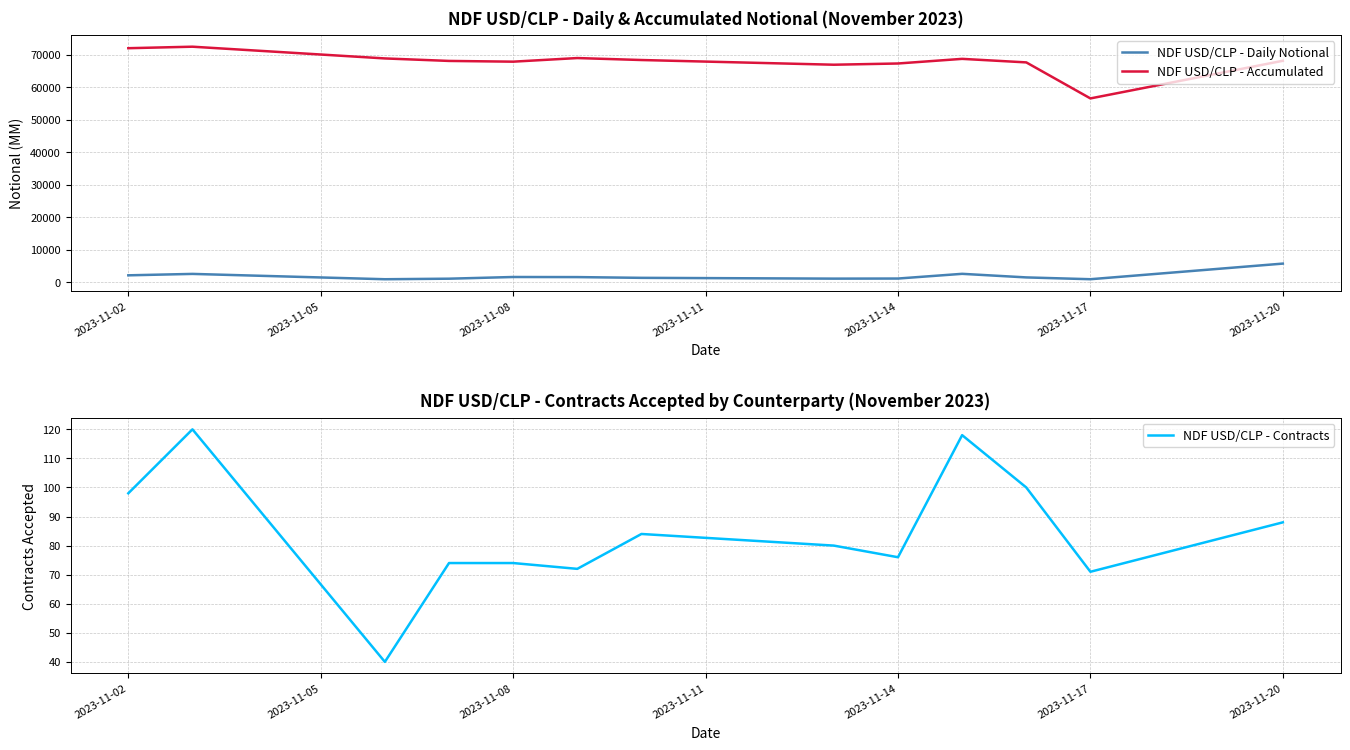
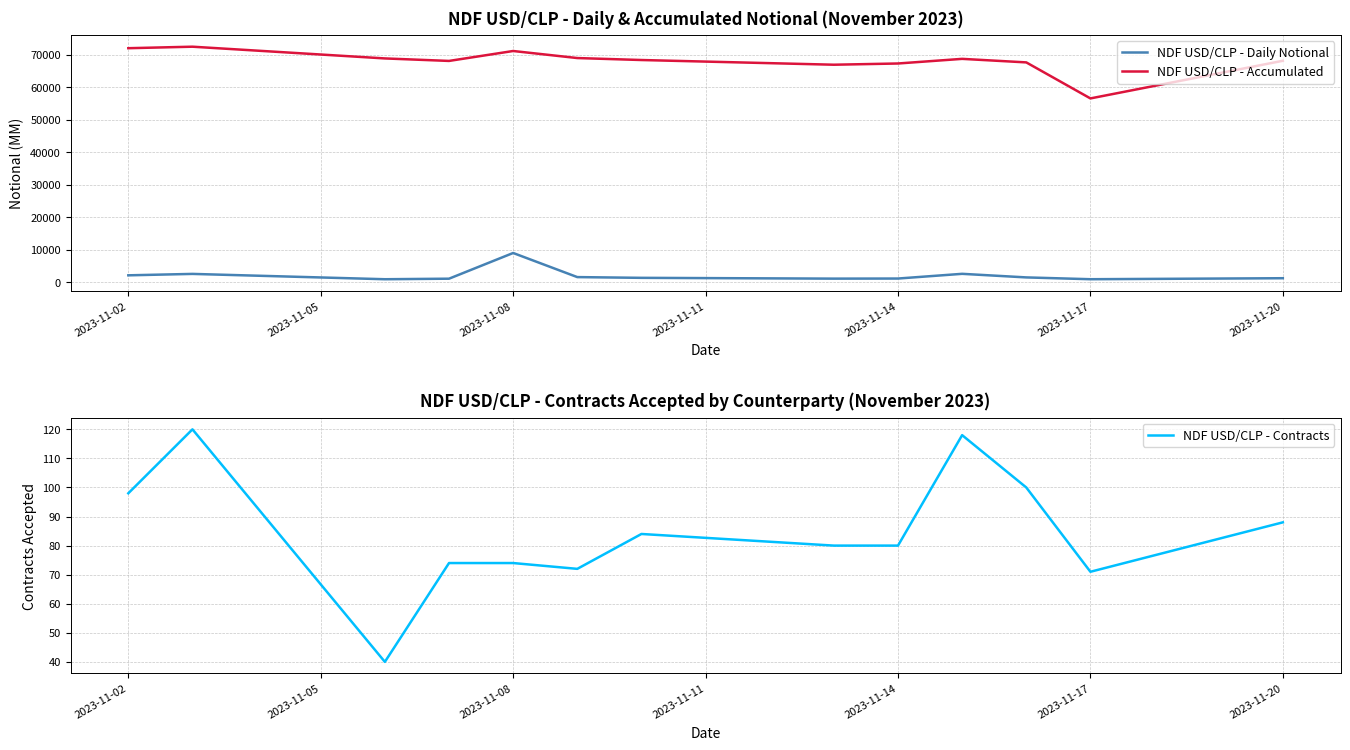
NDF USD/CLP - Daily & Accumulated Notional (November 2023), NDF USD/CLP - Daily Notional, 2023-11-08: 2000 -> 9000
NDF USD/CLP - Daily & Accumulated Notional (November 2023), NDF USD/CLP - Accumulated, 2023-11-08: 68000 -> 71000
NDF USD/CLP - Daily & Accumulated Notional (November 2023), NDF USD/CLP - Daily Notional, 2023-11-20: 6000 -> 1000
NDF USD/CLP - Contracts Accepted by Counterparty (November 2023), 2023-11-14: 76 -> 80
